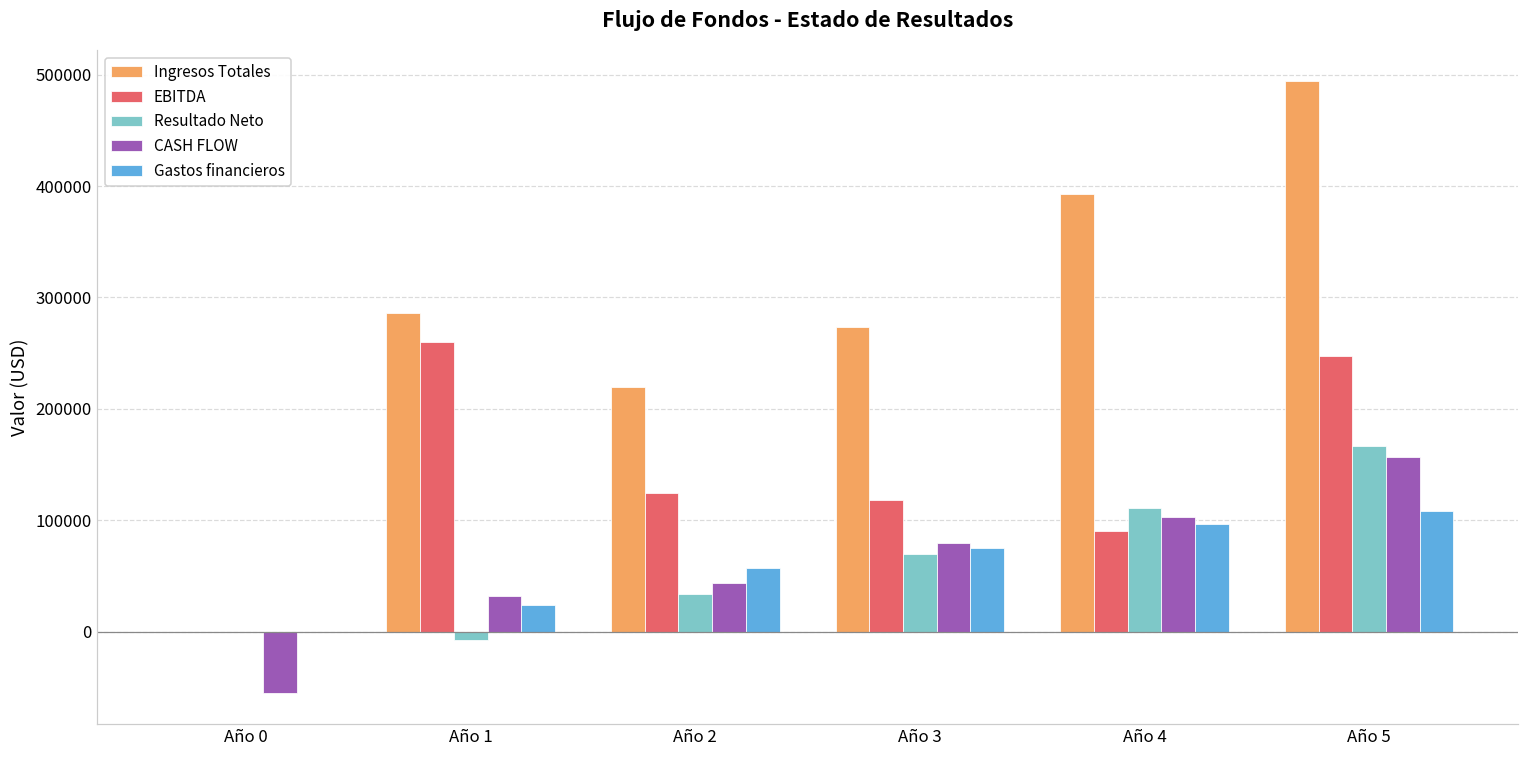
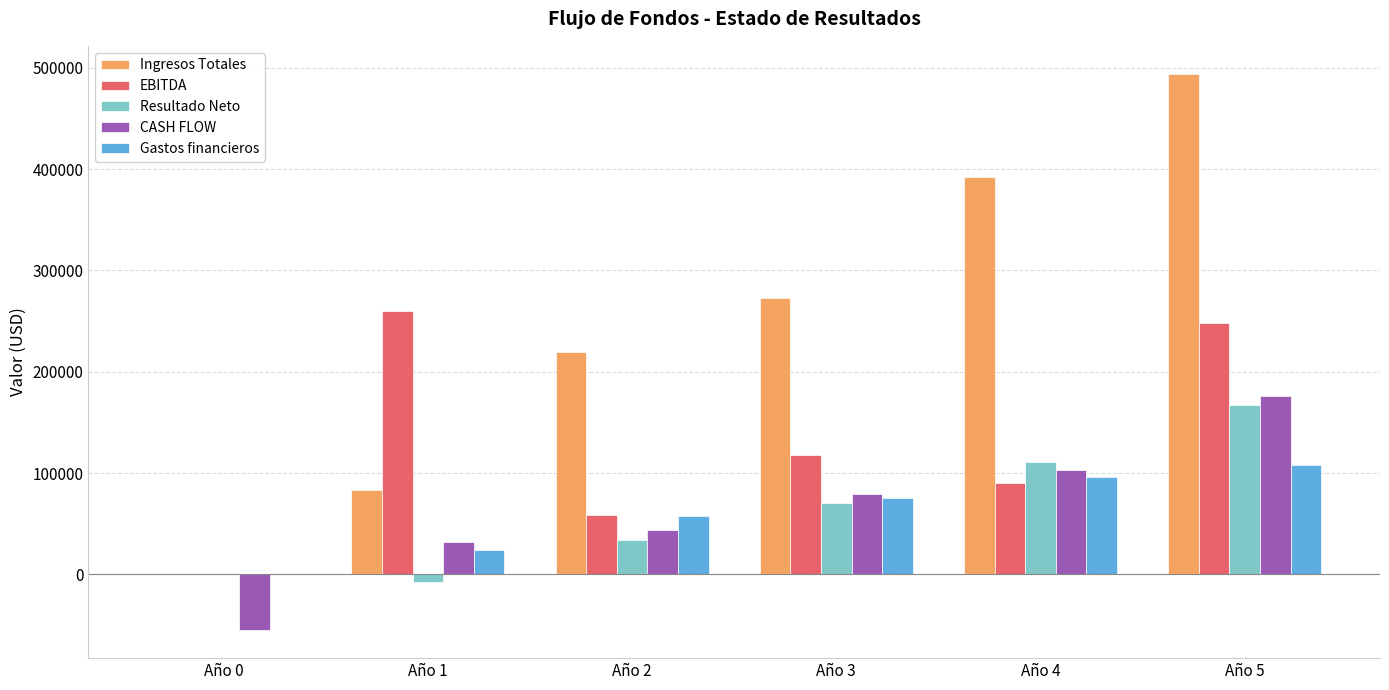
Ingresos Totales, Año 1: 286000 -> 83000
EBITDA, Año 2: 125000 -> 58000
CASH FLOW, Año 5: 157000 -> 176000
